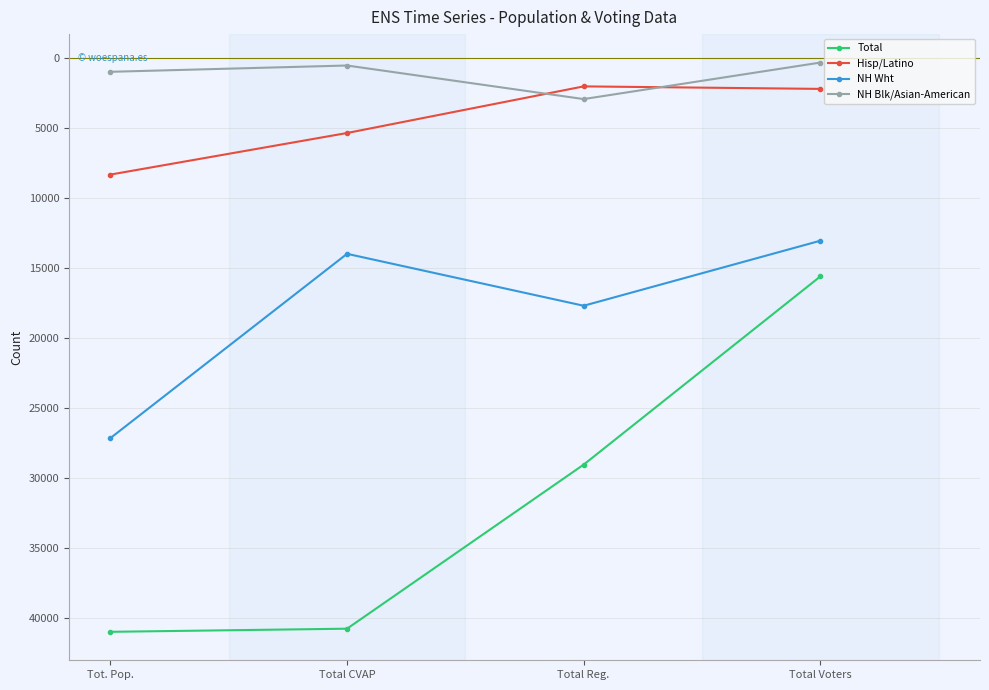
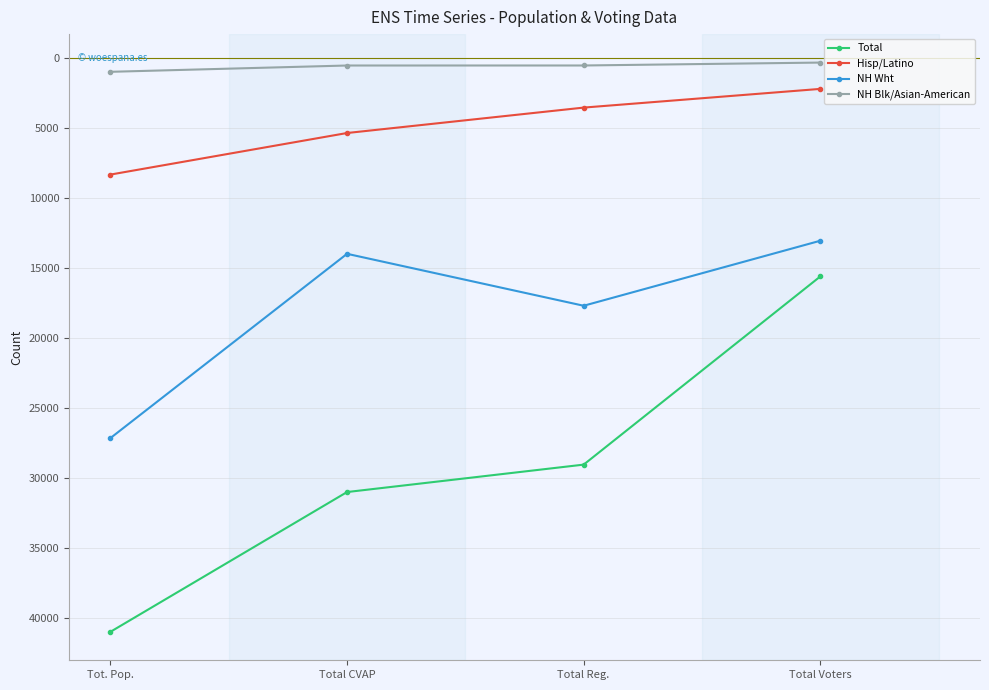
Total, Total CVAP: 40700 -> 31000
Hisp/Latino, Total Reg.: 2000 -> 3500
NH Blk/Asian-American, Total Reg.: 2900 -> 500
